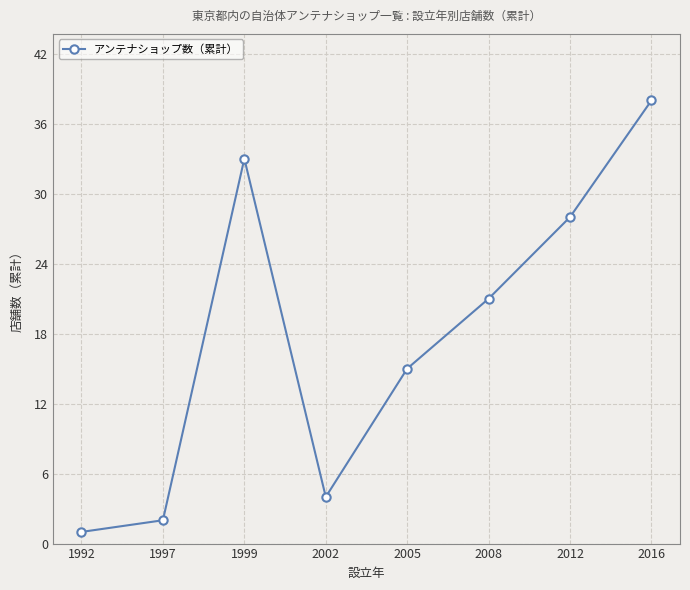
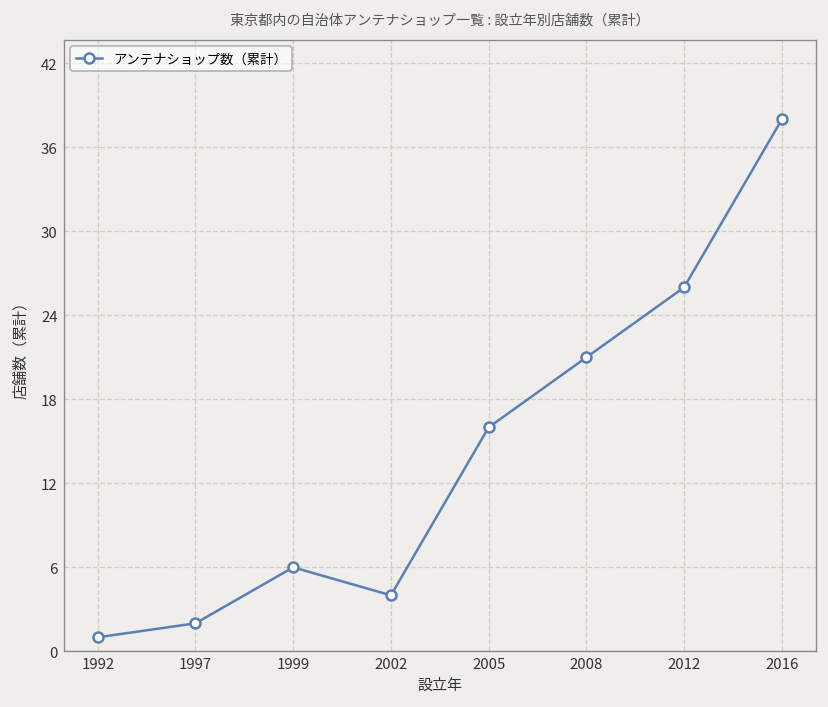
1999: 33 -> 6
2005: 15 -> 16
2012: 28 -> 26
